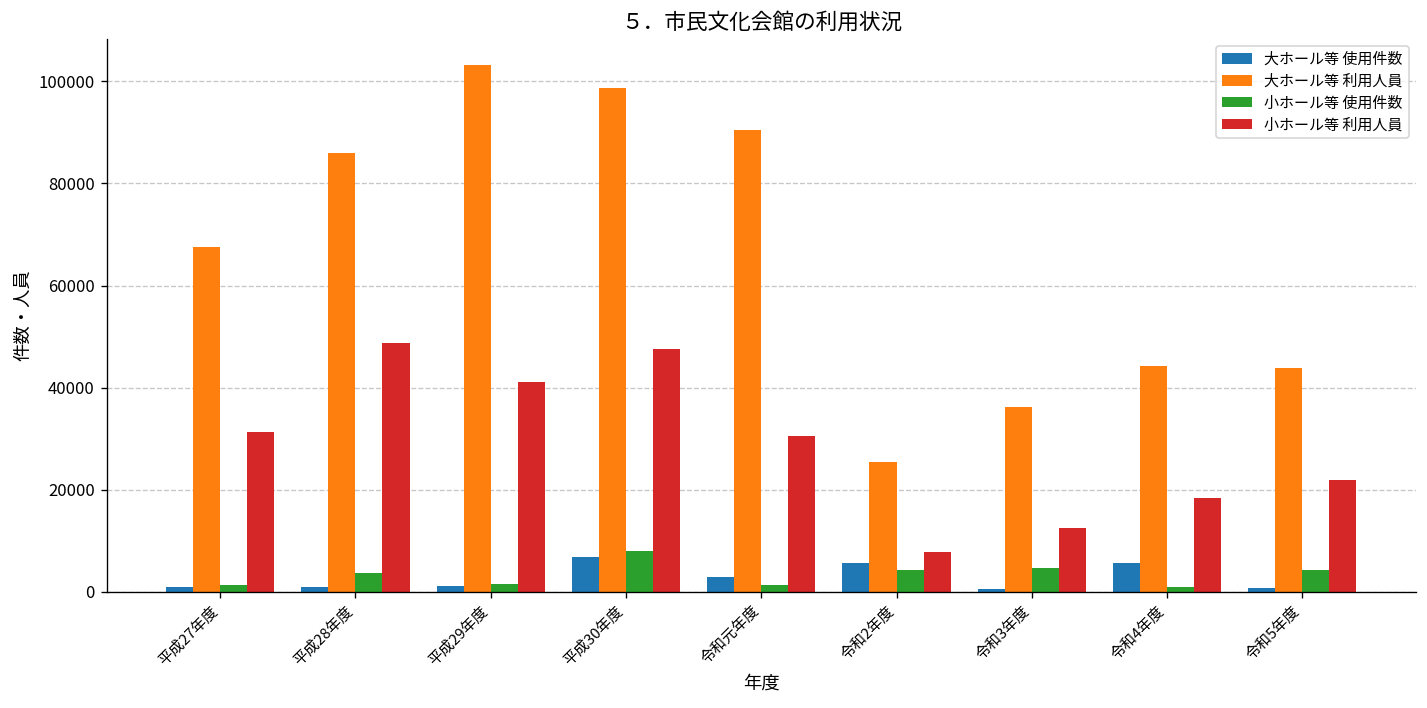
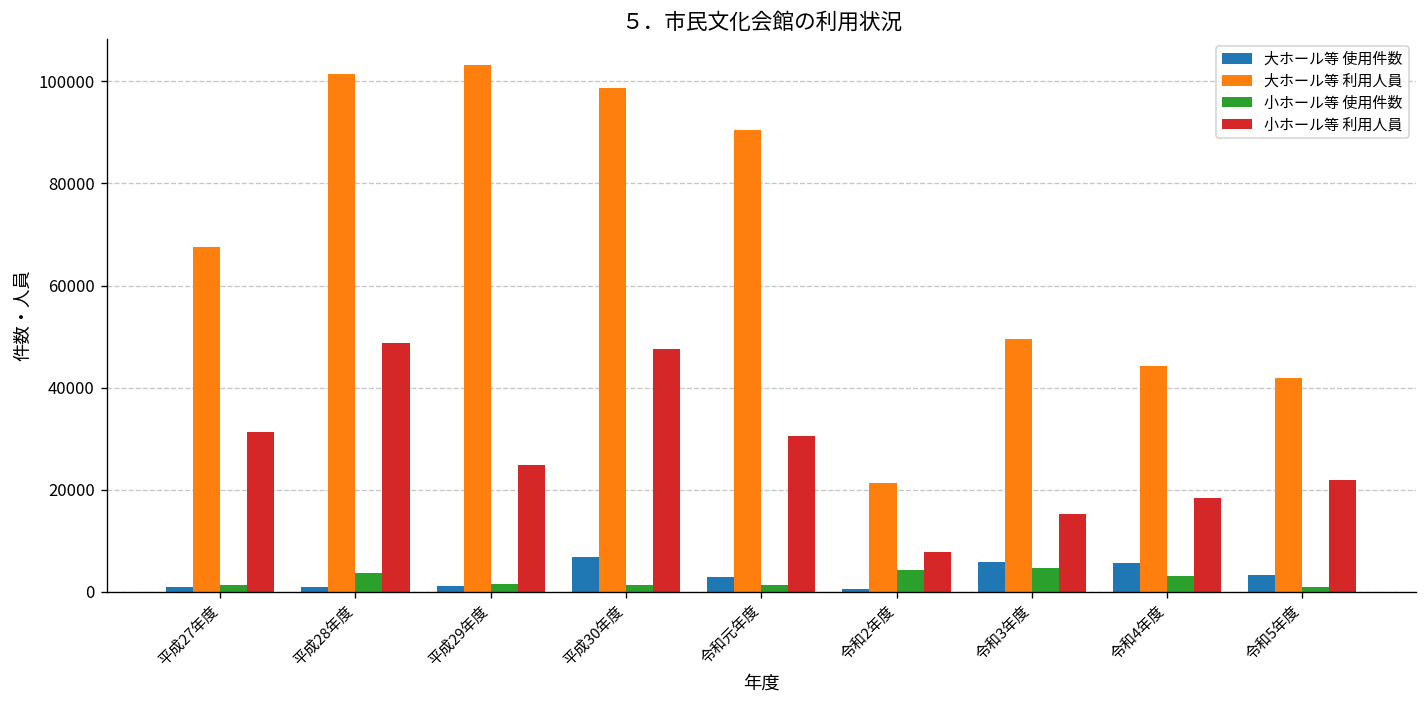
大ホール等 利用人員, 平成28年度: 86000 -> 101000
小ホール等 利用人員, 平成29年度: 41000 -> 25000
小ホール等 使用件数, 平成30年度: 8000 -> 1000
大ホール等 使用件数, 令和2年度: 6000 -> 1000
大ホール等 利用人員, 令和2年度: 25000 -> 21000
大ホール等 使用件数, 令和3年度: 1000 -> 6000
大ホール等 利用人員, 令和3年度: 36000 -> 50000
小ホール等 利用人員, 令和3年度: 12000 -> 15000
小ホール等 使用件数, 令和4年度: 1000 -> 3000
大ホール等 使用件数, 令和5年度: 1000 -> 3000
大ホール等 利用人員, 令和5年度: 44000 -> 42000
小ホール等 使用件数, 令和5年度: 4000 -> 1000
